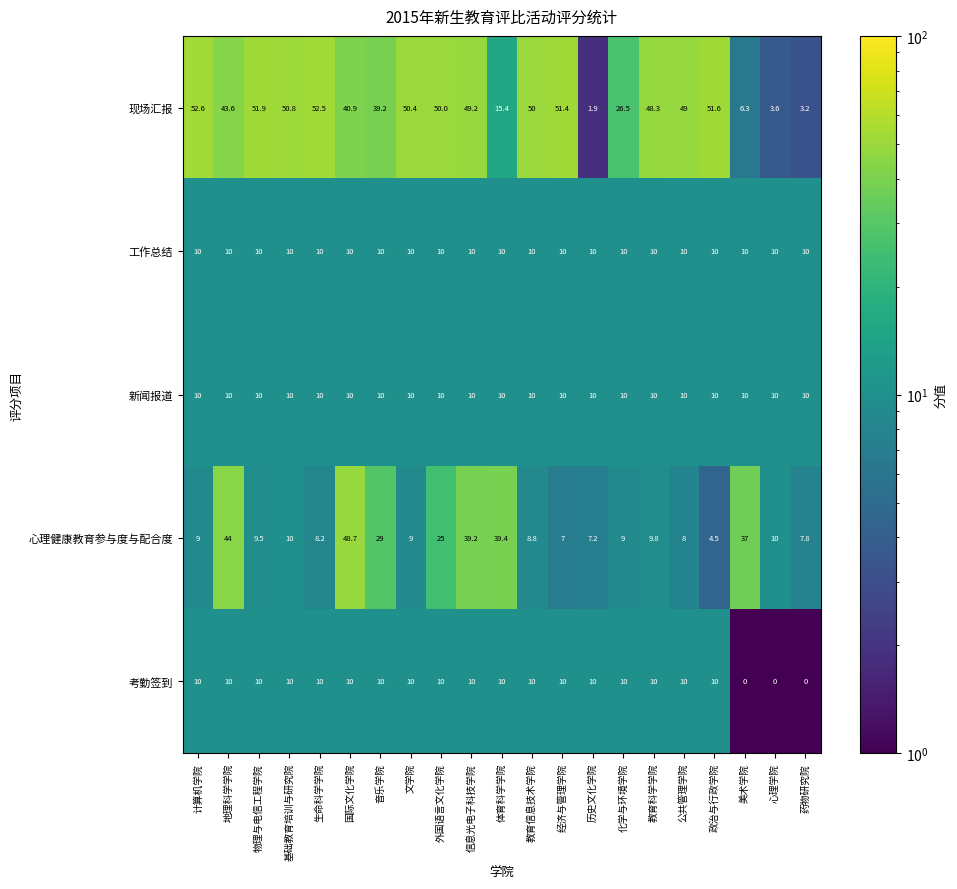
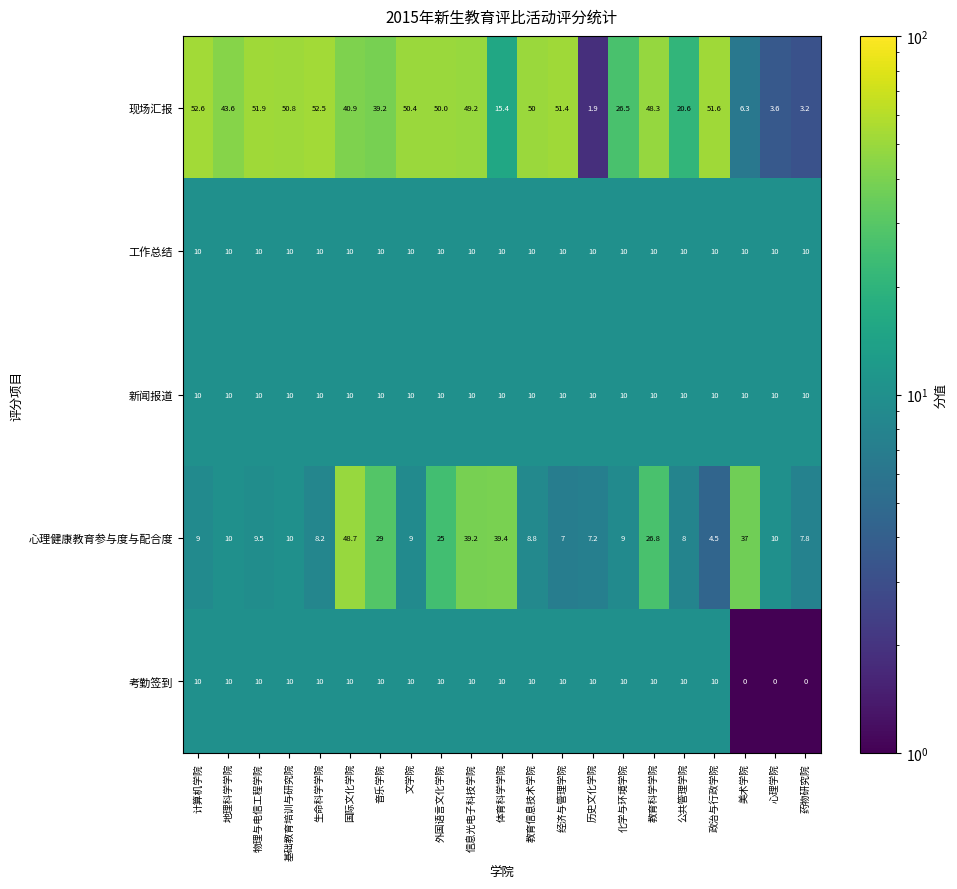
现场汇报, 公共管理学院: 49 -> 20.6
心理健康教育参与度与配合度, 地理科学学院: 44 -> 10
心理健康教育参与度与配合度, 教育科学学院: 9.8 -> 26.8
